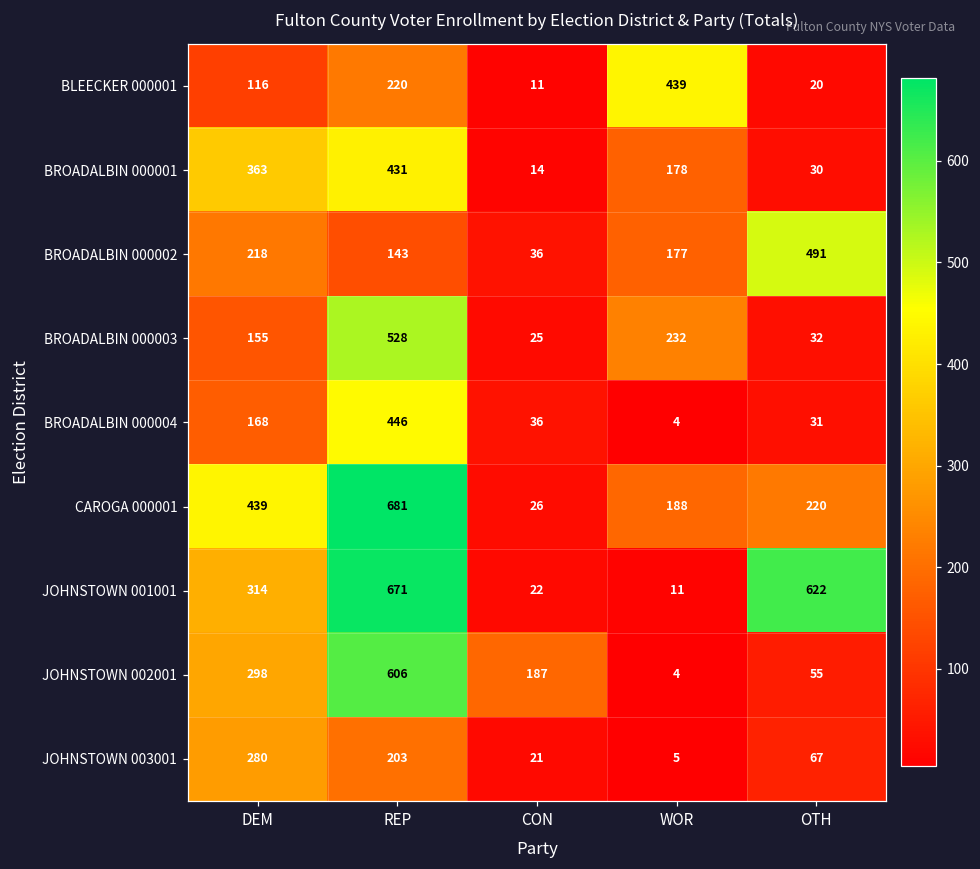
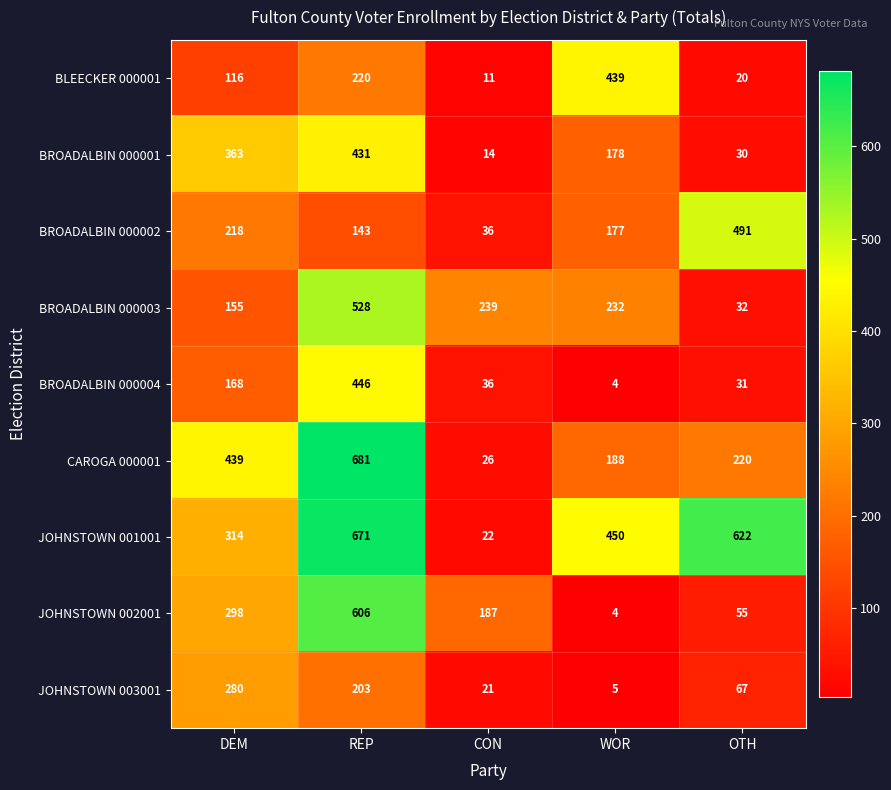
BROADALBIN 000003, CON: 25 -> 239
JOHNSTOWN 001001, WOR: 11 -> 450
